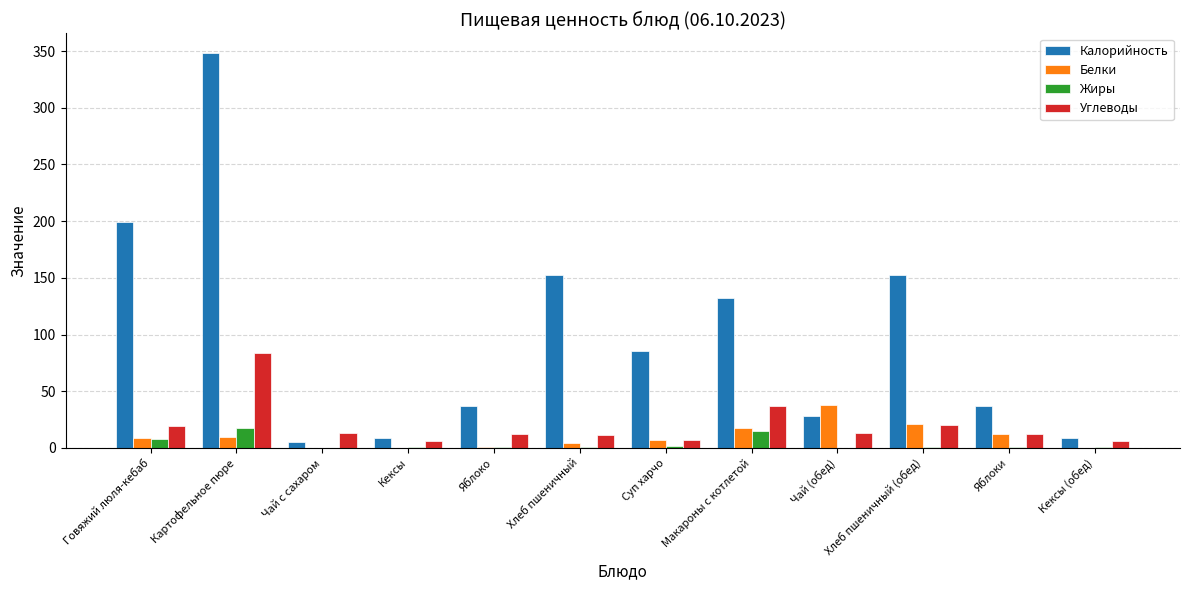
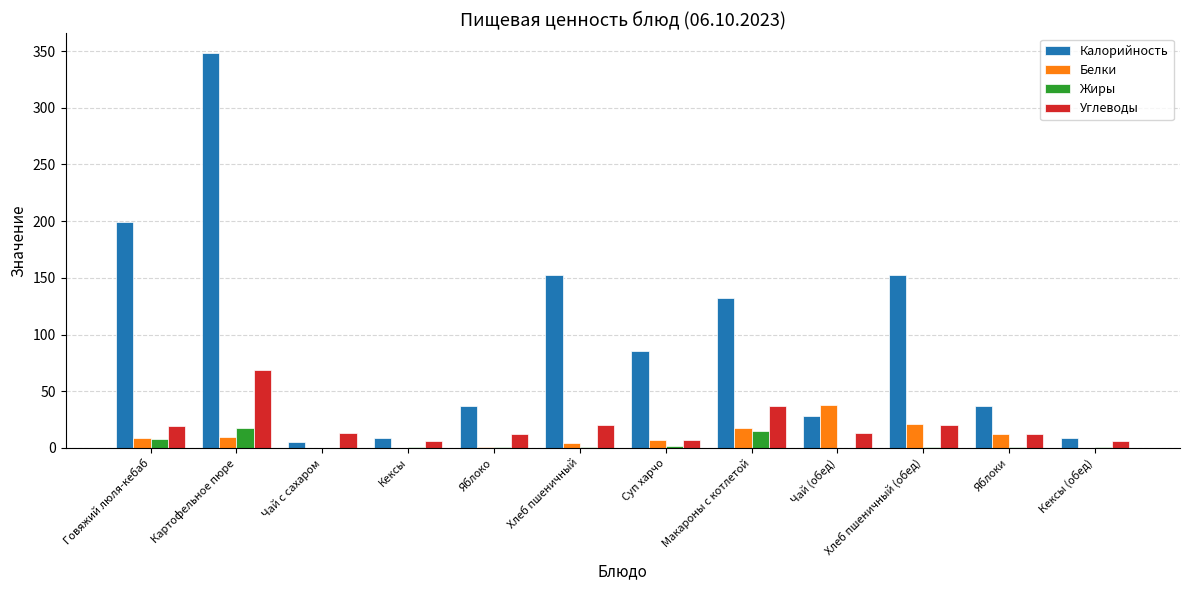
Углеводы, Картофельное пюре: 84 -> 69
Углеводы, Хлеб пшеничный: 12 -> 20
